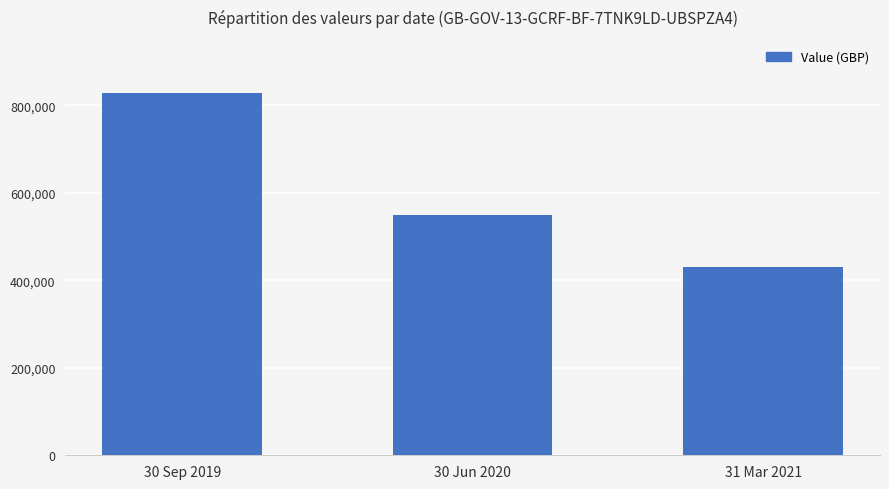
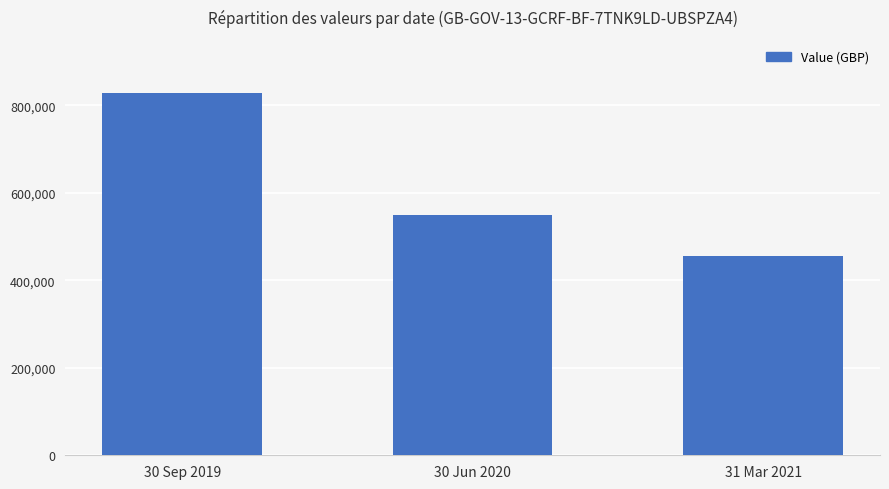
31 Mar 2021: 430,000 -> 460,000
